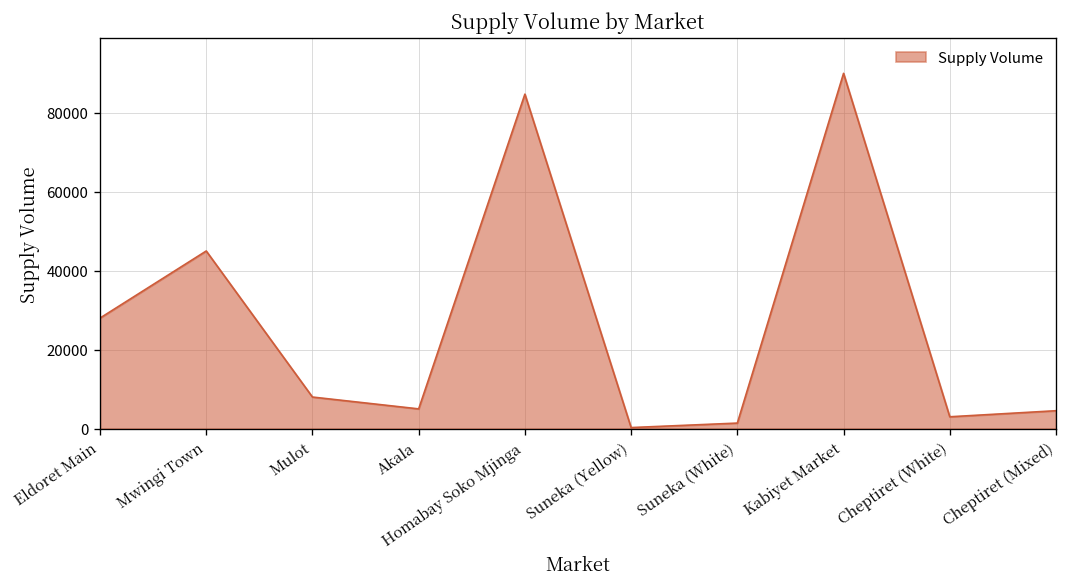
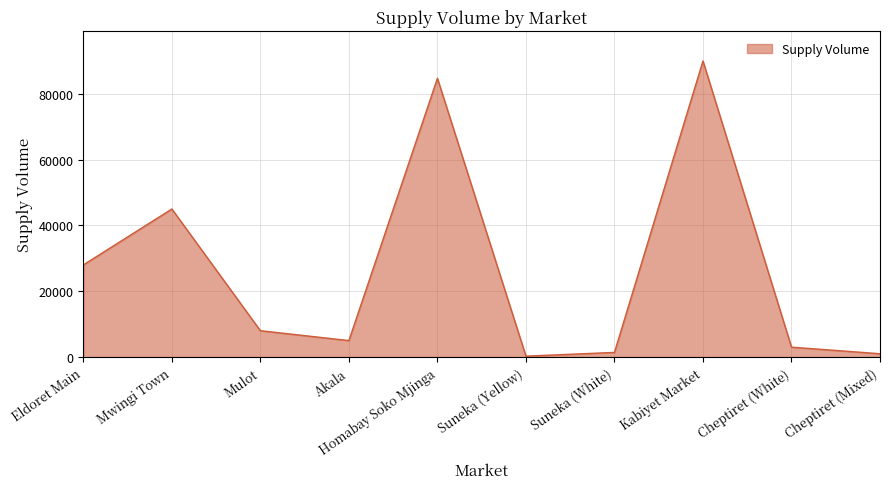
Cheptiret (Mixed): 5000 -> 1000
